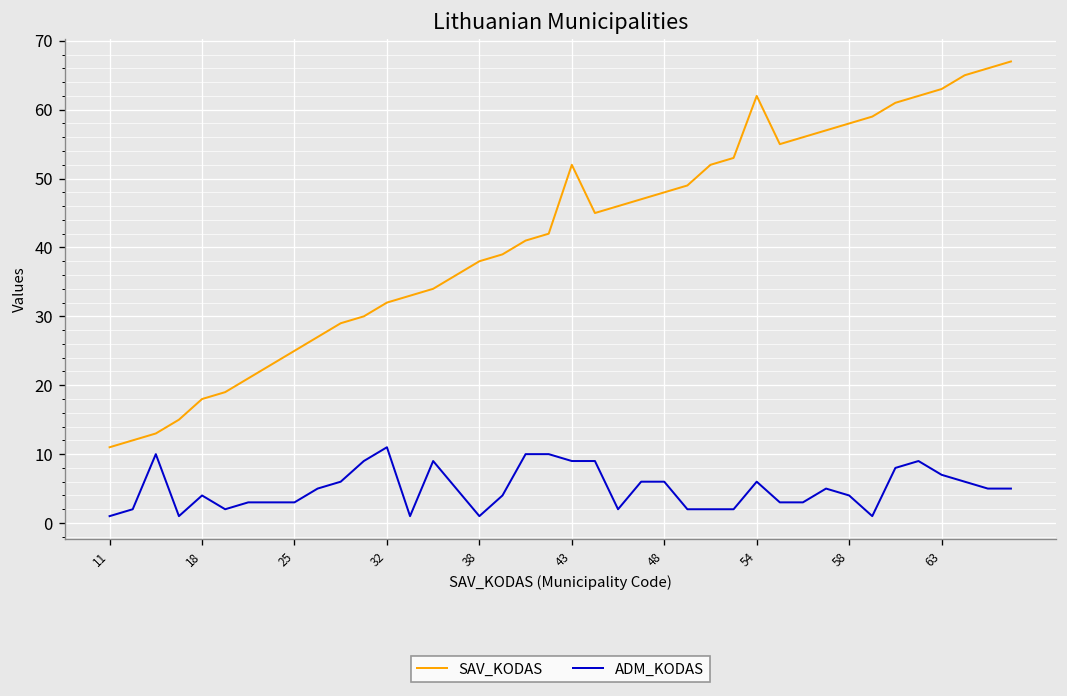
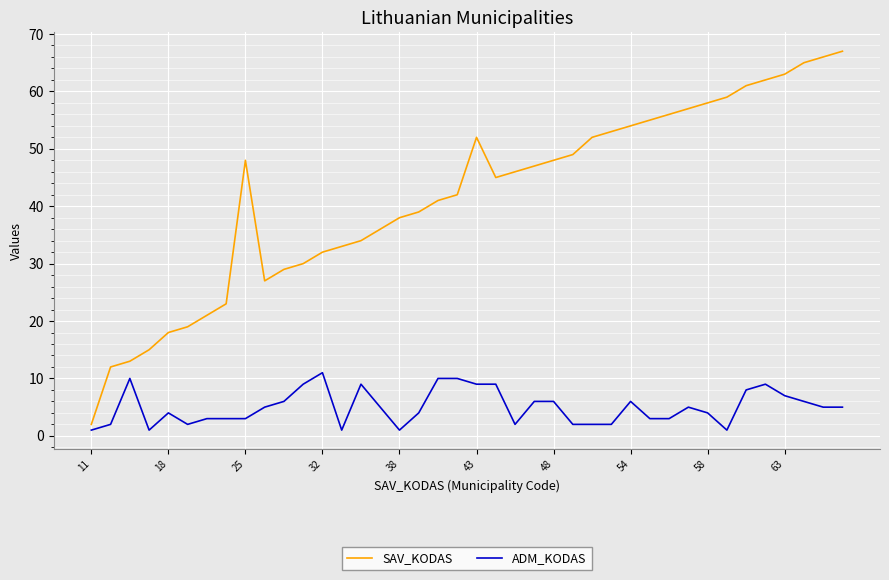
SAV_KODAS, 11: 11 -> 2
SAV_KODAS, 25: 25 -> 48
SAV_KODAS, 54: 62 -> 54
